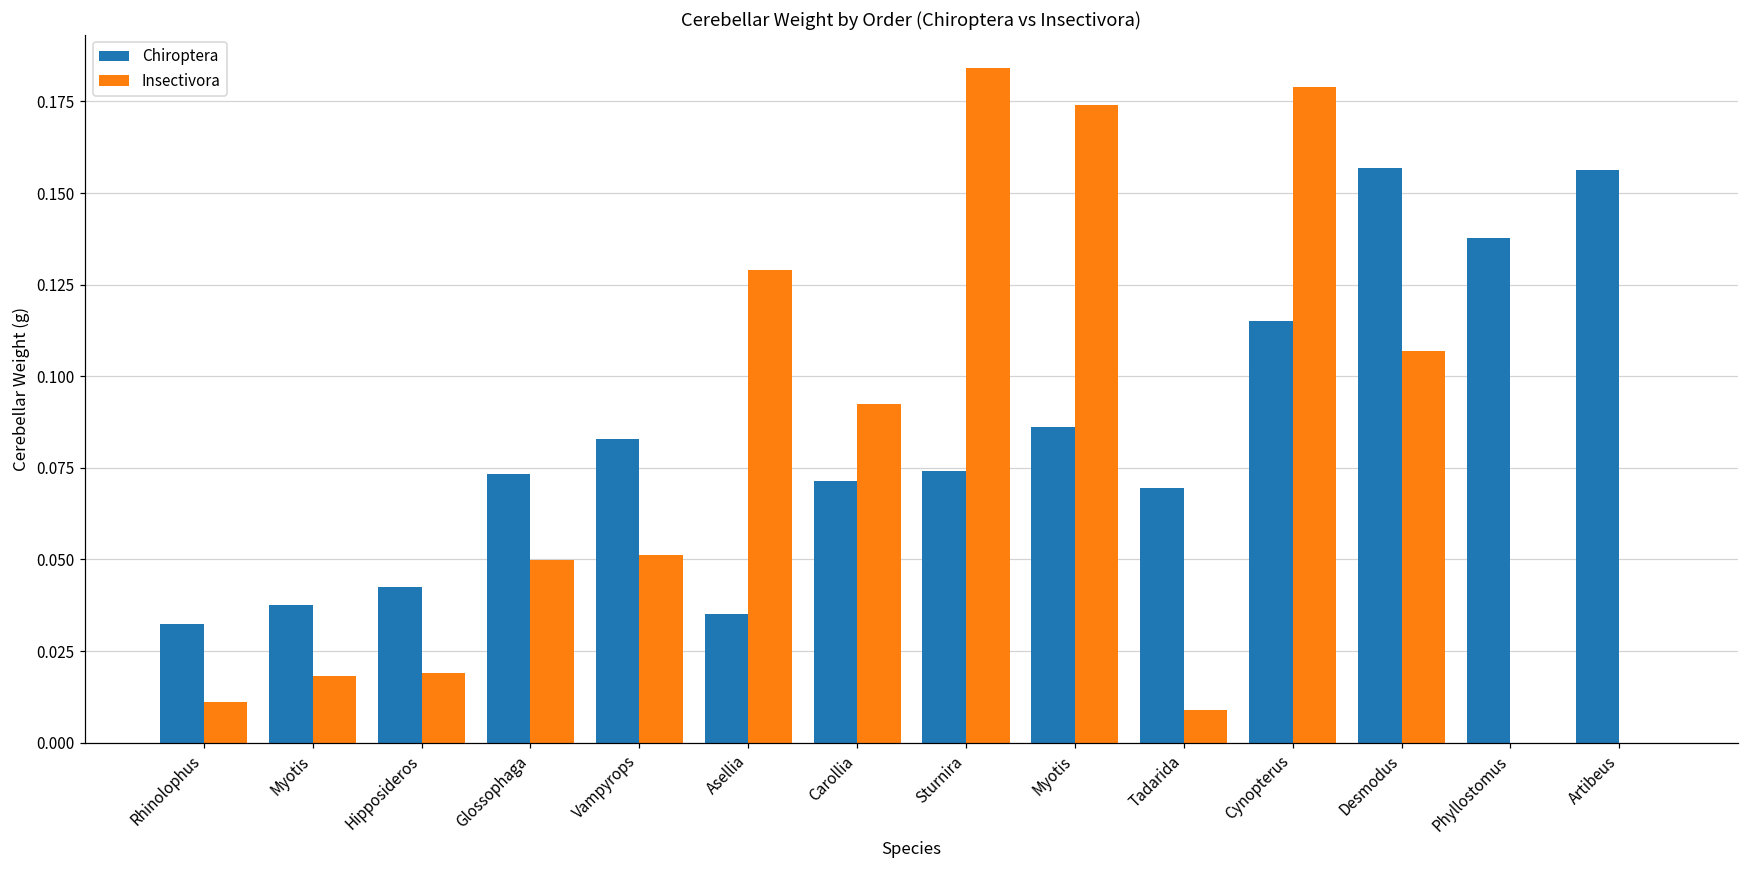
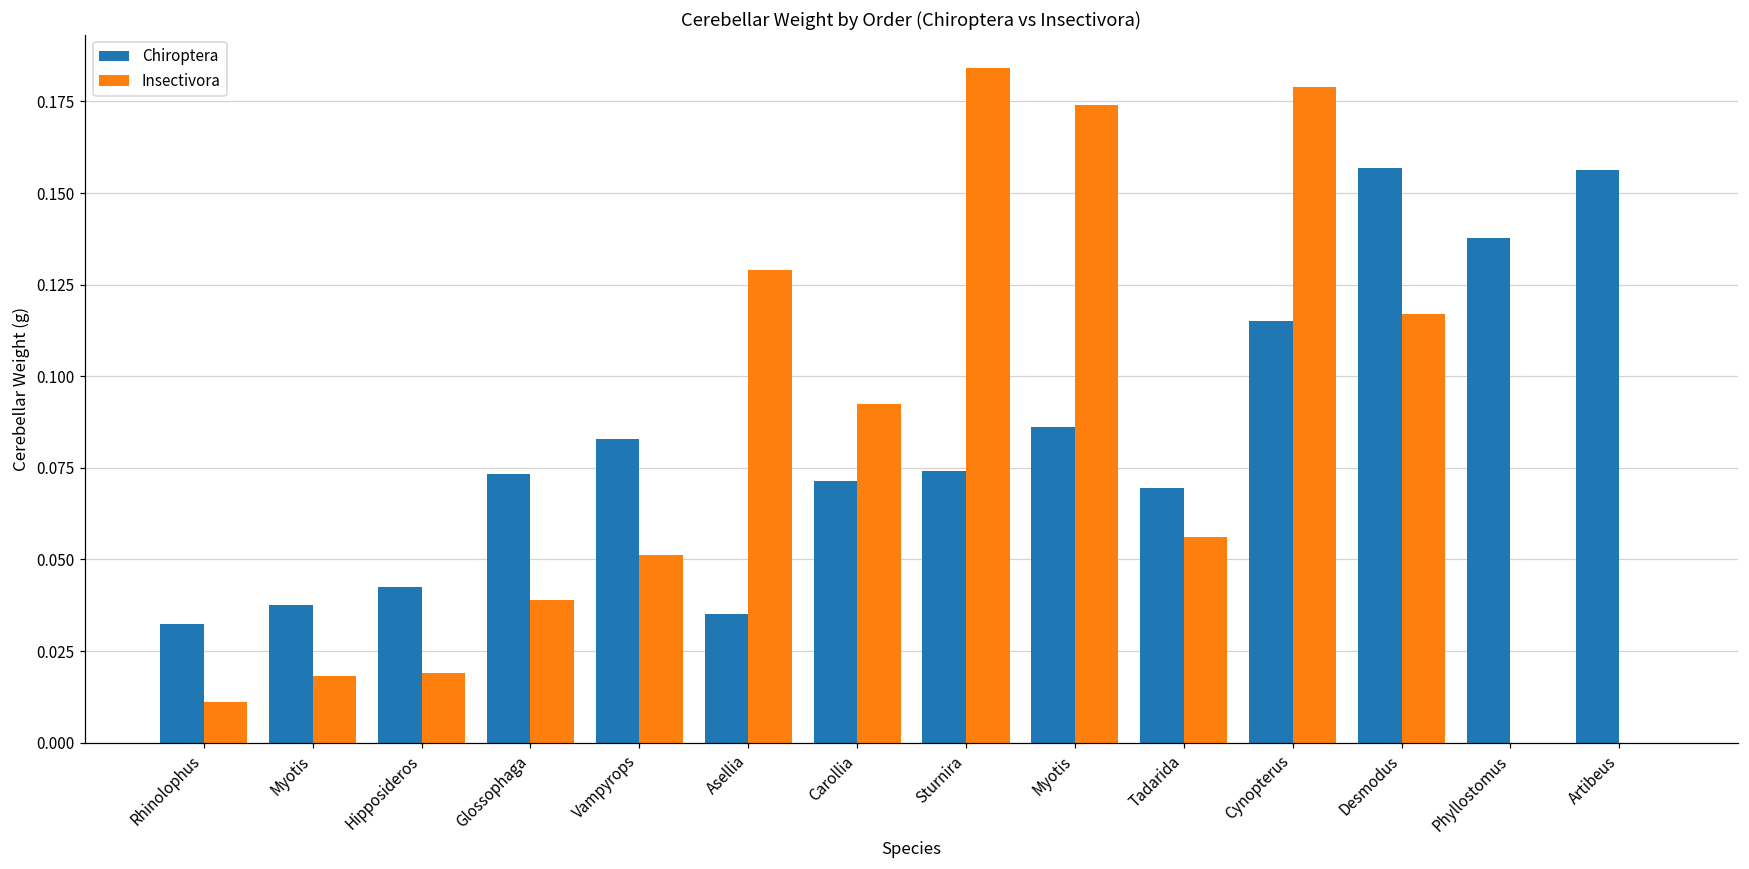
Insectivora, Glossophaga: 0.050 -> 0.039
Insectivora, Tadarida: 0.009 -> 0.056
Insectivora, Desmodus: 0.107 -> 0.117
